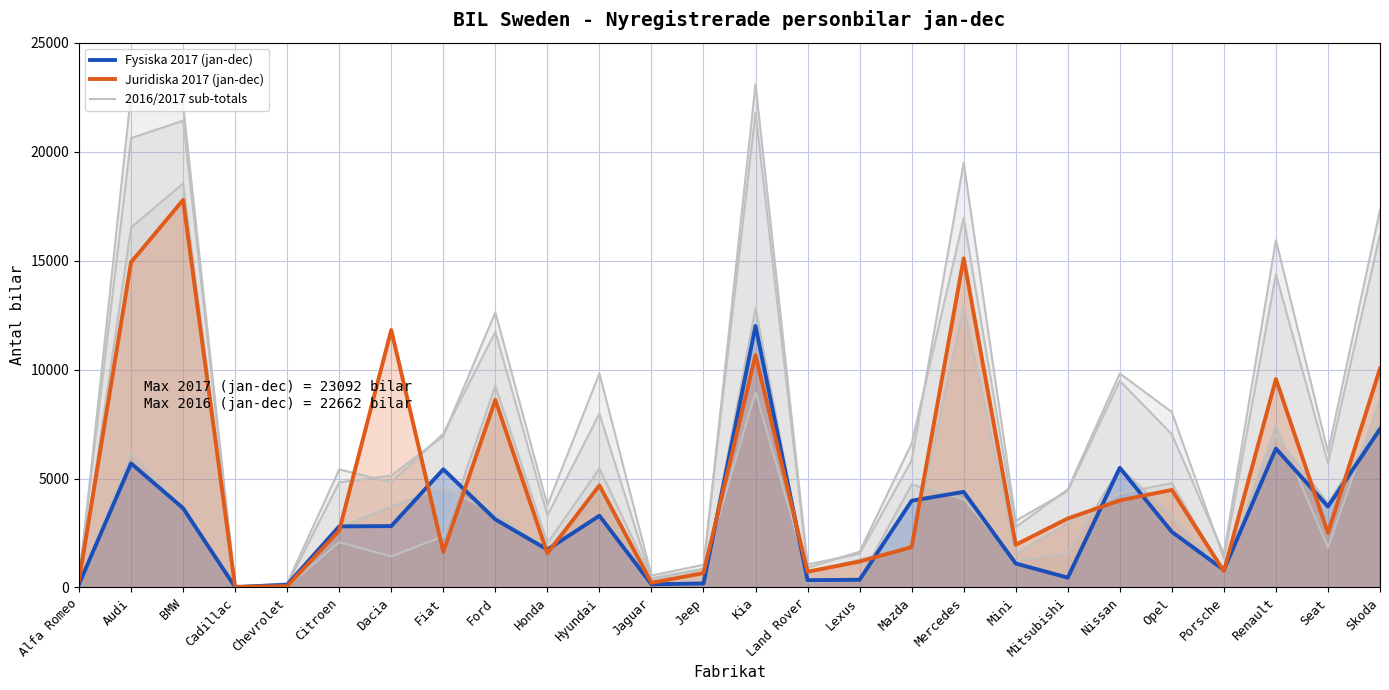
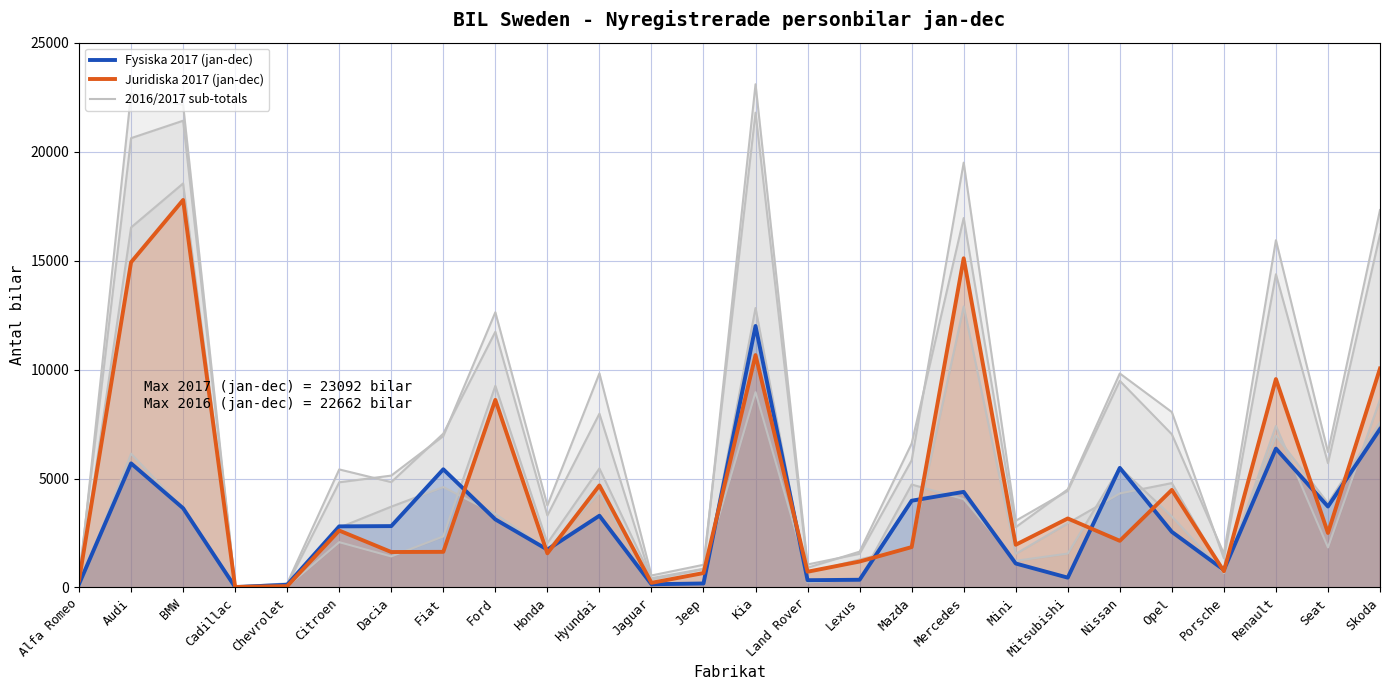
Juridiska 2017 (jan-dec), Dacia: 11800 -> 1600
Juridiska 2017 (jan-dec), Nissan: 4000 -> 2100
